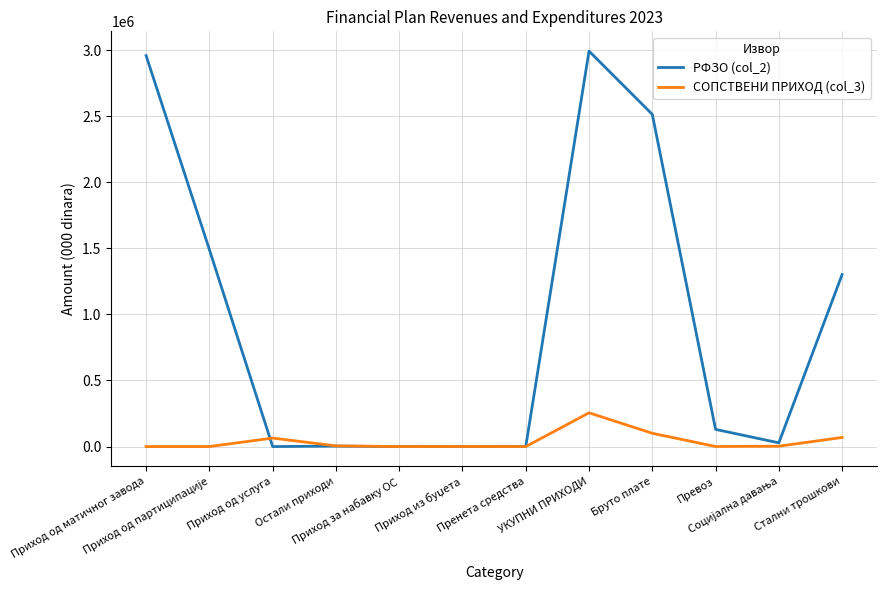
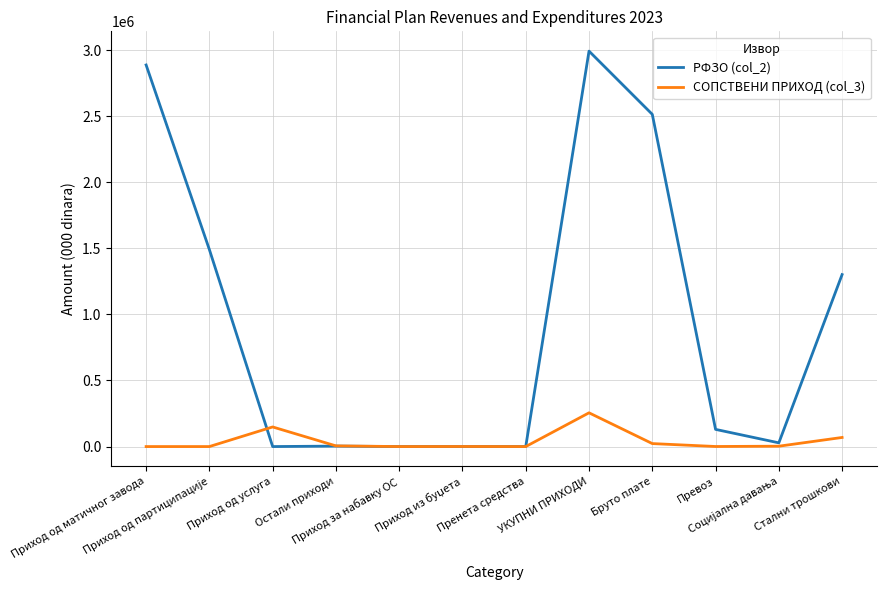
РФЗО (col_2), Приход од матичног завода: 2960000 -> 2890000
СОПСТВЕНИ ПРИХОД (col_3), Приход од услуга: 60000 -> 150000
СОПСТВЕНИ ПРИХОД (col_3), Бруто плате: 100000 -> 20000
